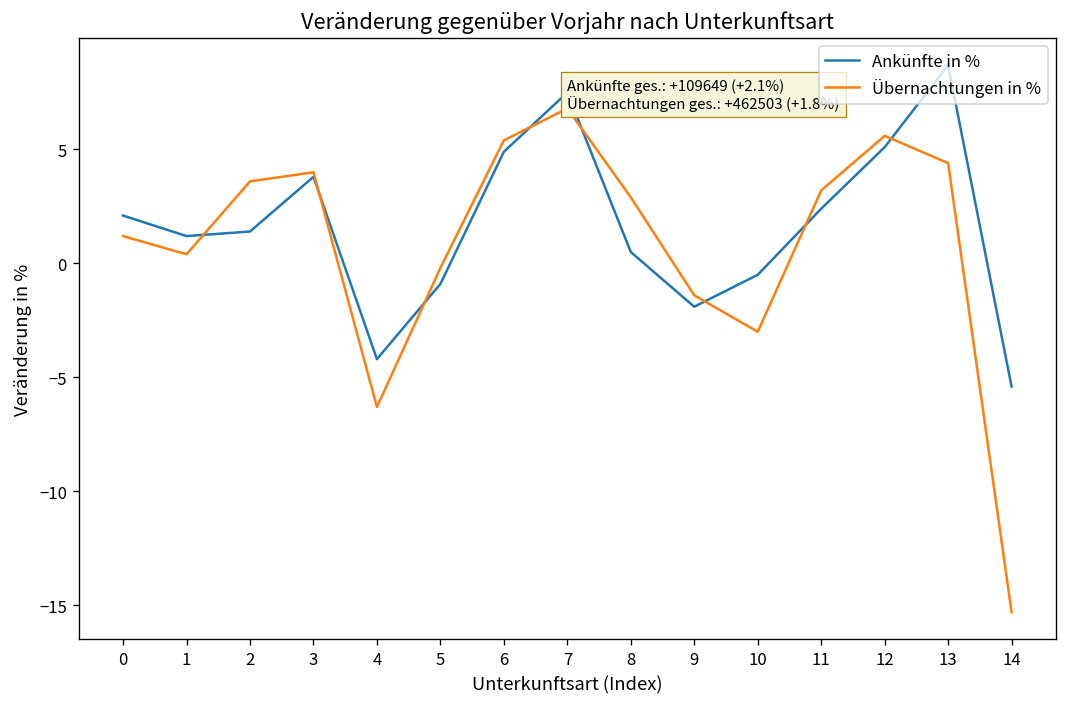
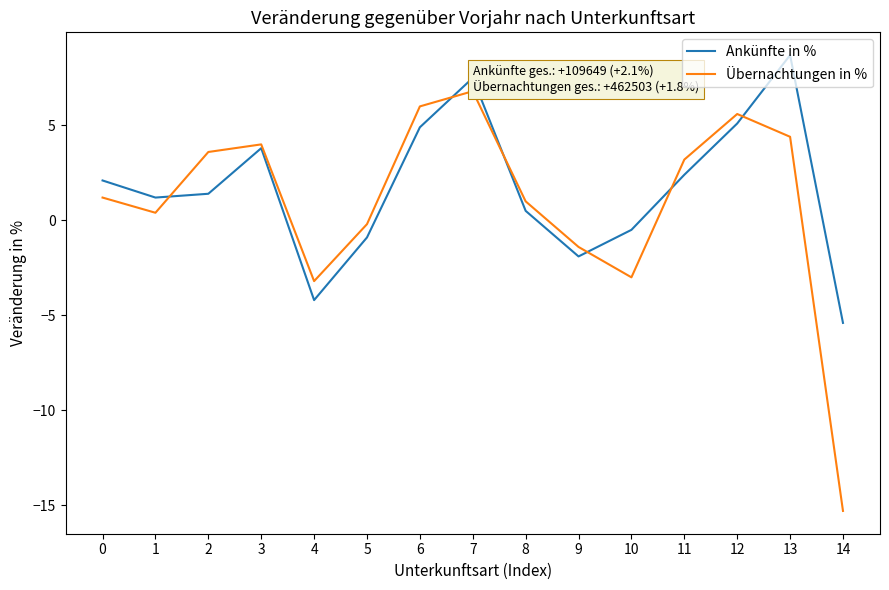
Übernachtungen in %, 4: -6.3 -> -3.2
Übernachtungen in %, 6: 5.4 -> 6.0
Übernachtungen in %, 8: 2.9 -> 1.0
